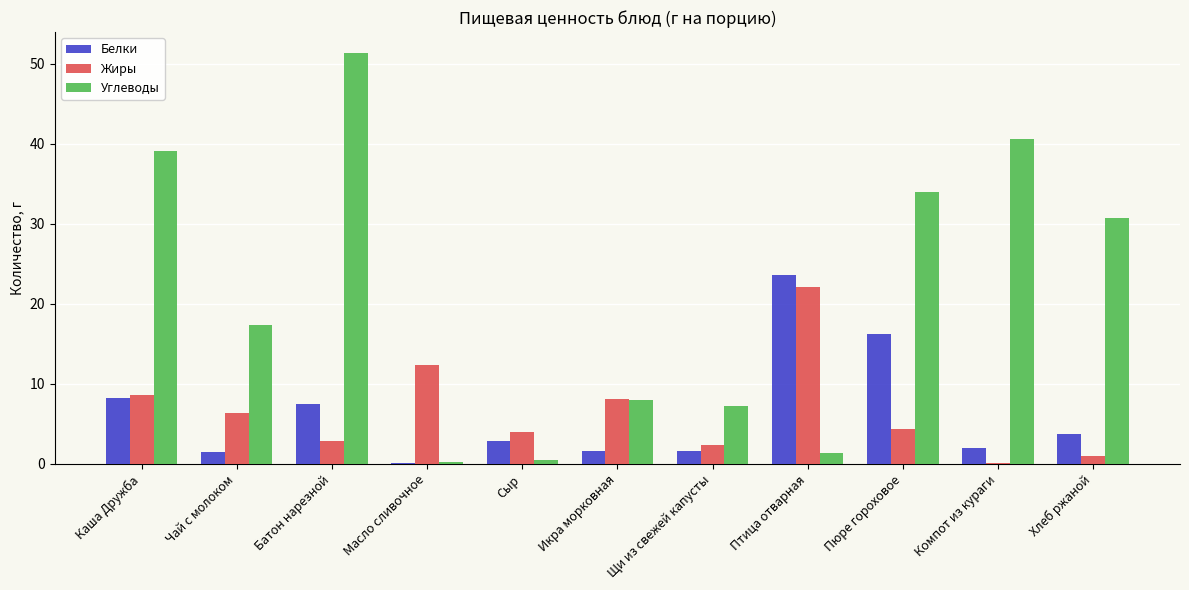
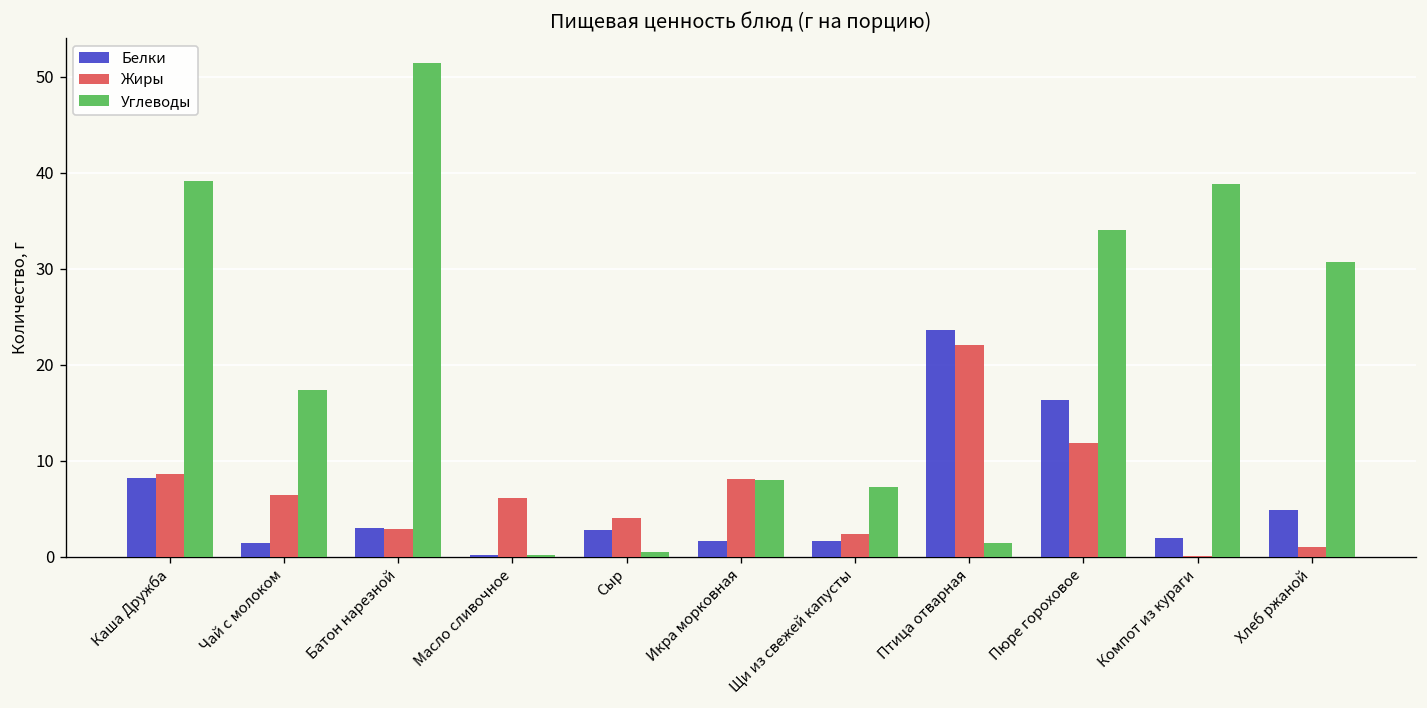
Белки, Батон нарезной: 8 -> 3
Жиры, Масло сливочное: 12 -> 6
Жиры, Пюре гороховое: 4 -> 12
Углеводы, Компот из кураги: 41 -> 39
Белки, Хлеб ржаной: 4 -> 5
